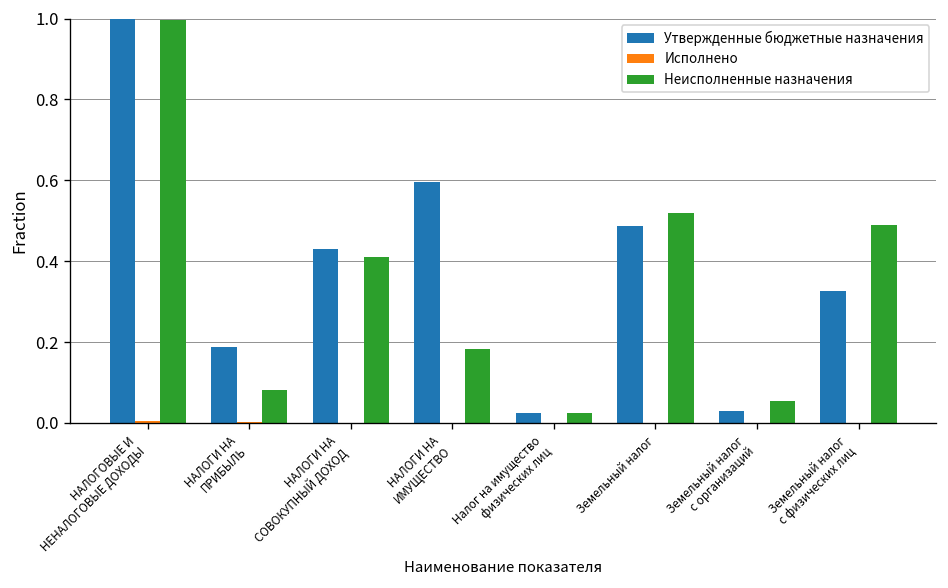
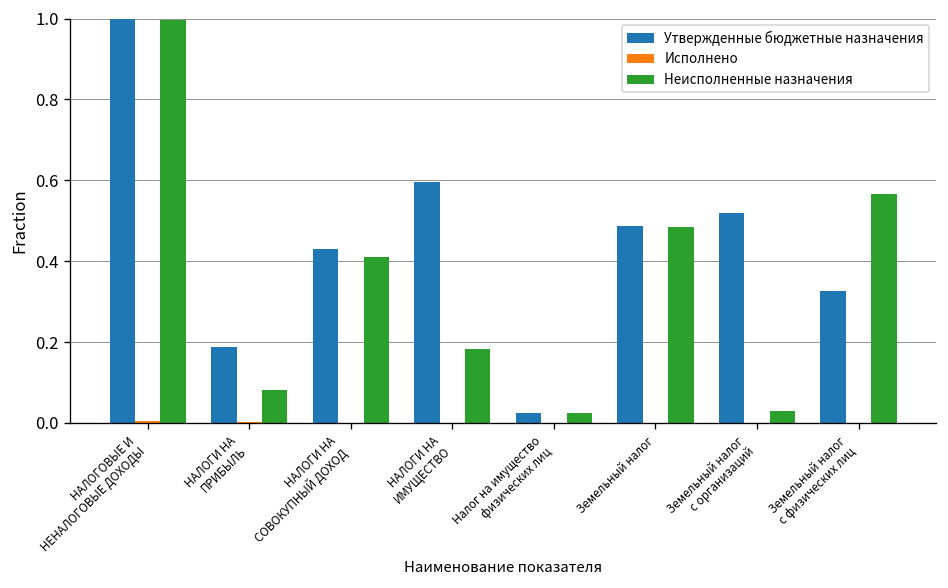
Неисполненные назначения, Земельный налог: 0.52 -> 0.49
Утвержденные бюджетные назначения, Земельный налог с организаций: 0.03 -> 0.52
Неисполненные назначения, Земельный налог с организаций: 0.05 -> 0.03
Неисполненные назначения, Земельный налог с физических лиц: 0.49 -> 0.57
